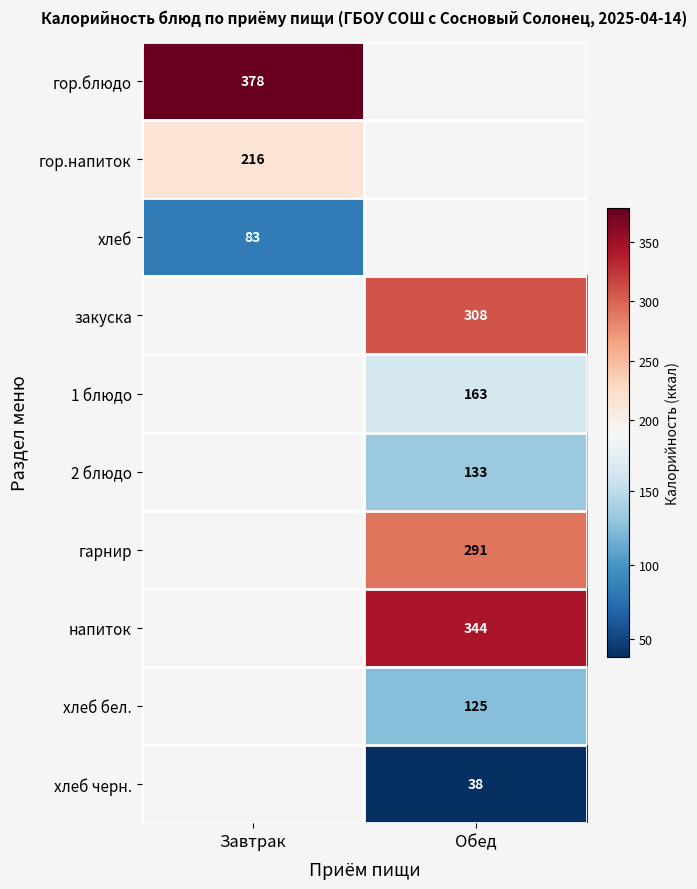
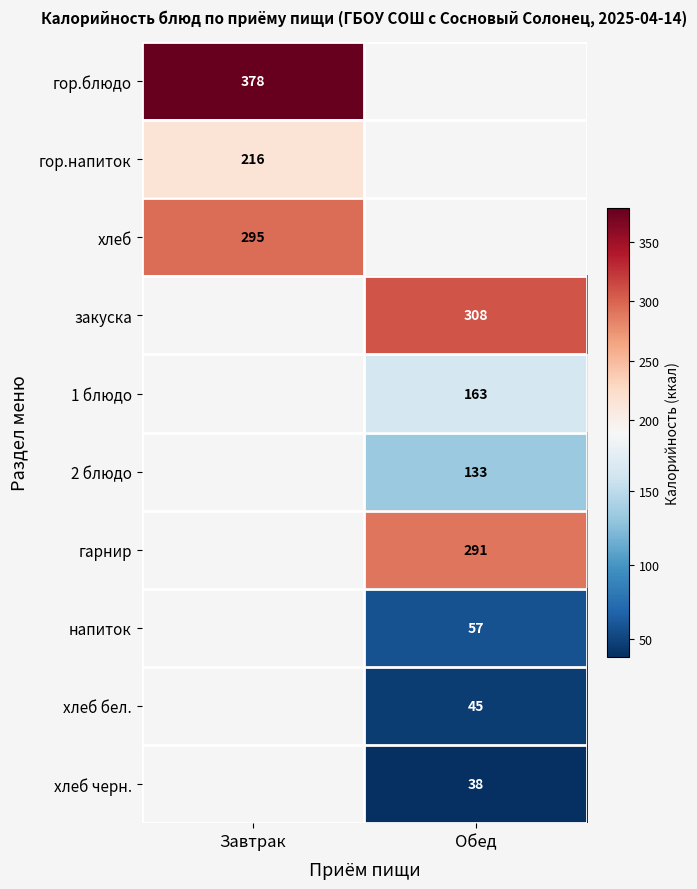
хлеб, Завтрак: 83 -> 295
напиток, Обед: 344 -> 57
хлеб бел., Обед: 125 -> 45
